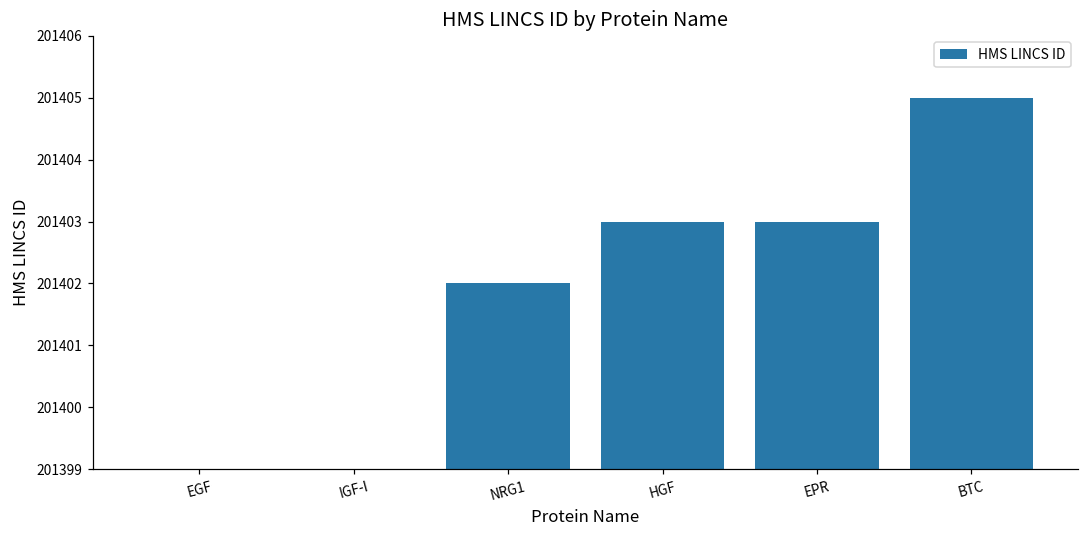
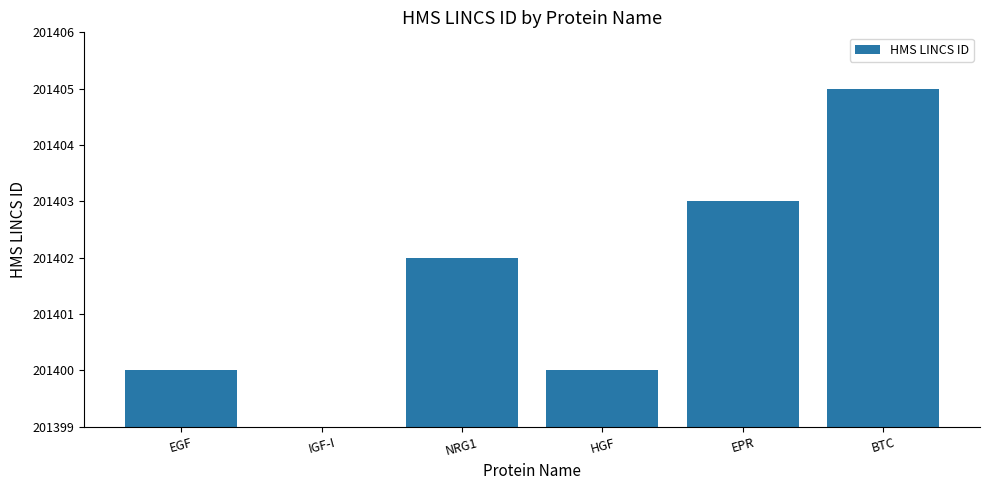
EGF: 201399 -> 201400
HGF: 201403 -> 201400
